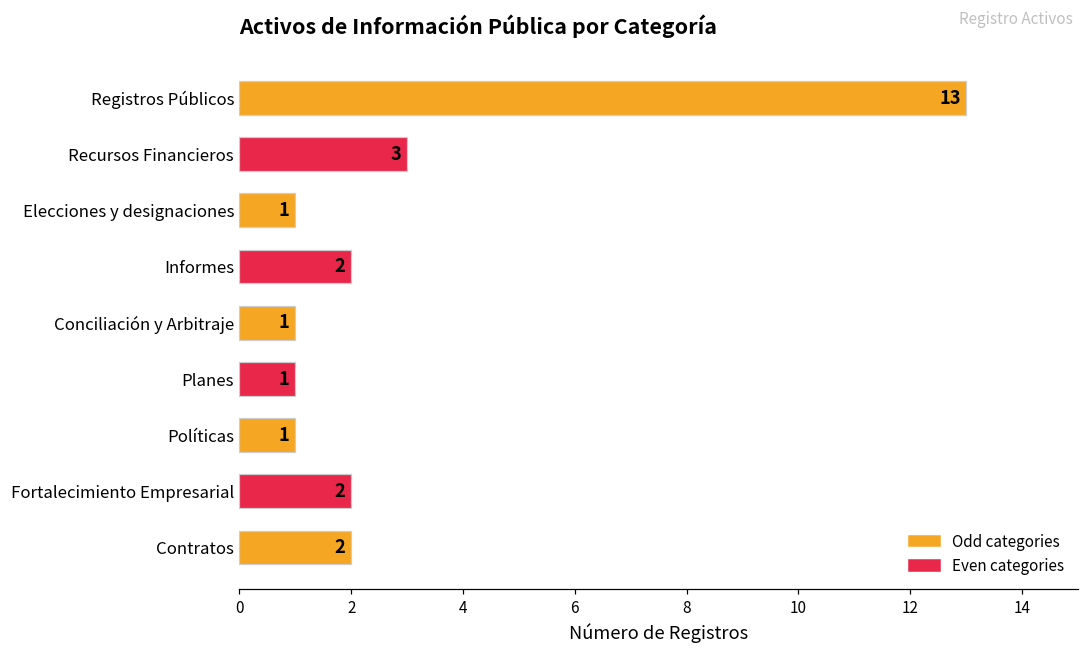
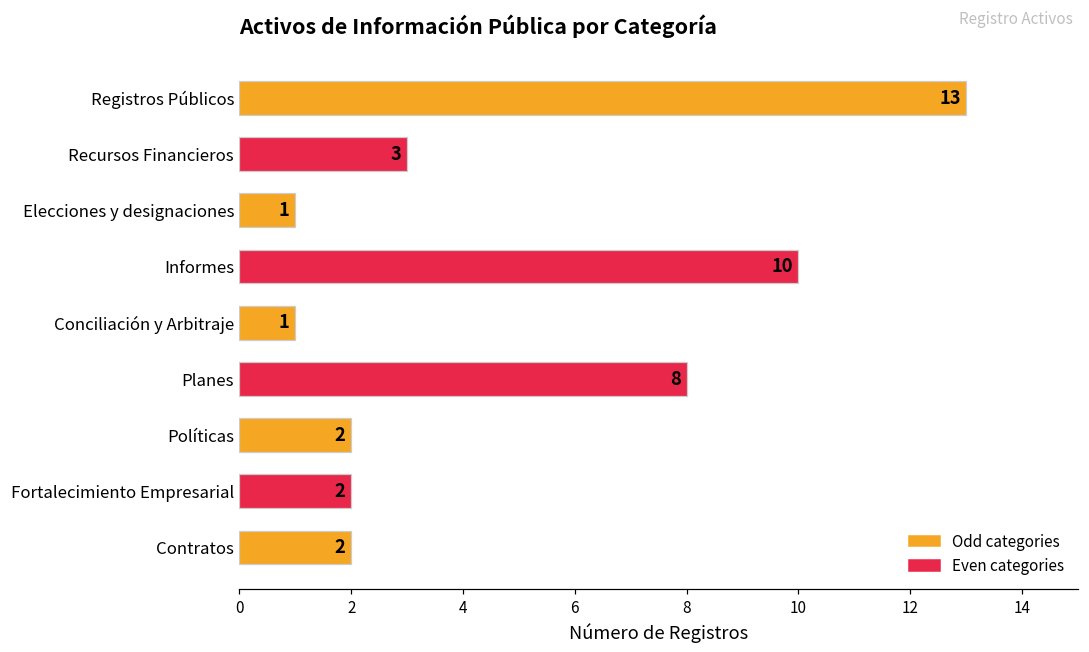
Informes: 2 -> 10
Planes: 1 -> 8
Políticas: 1 -> 2
